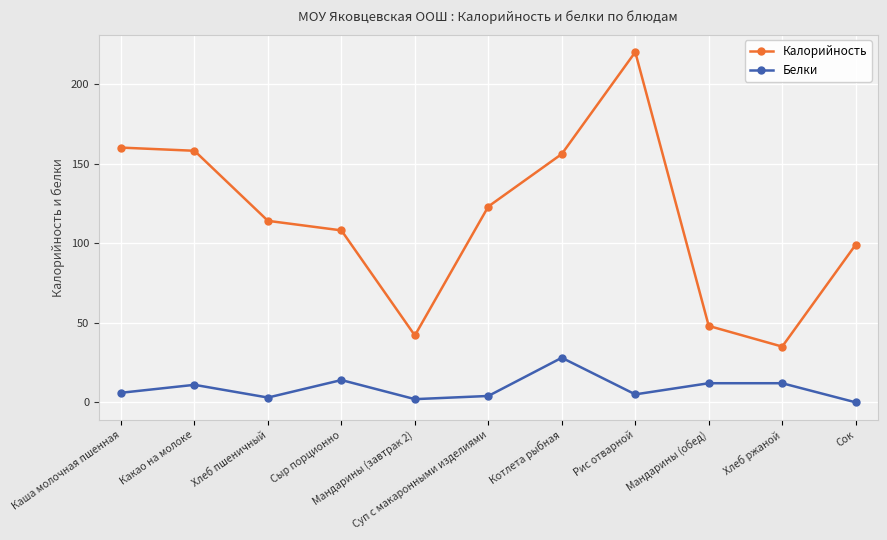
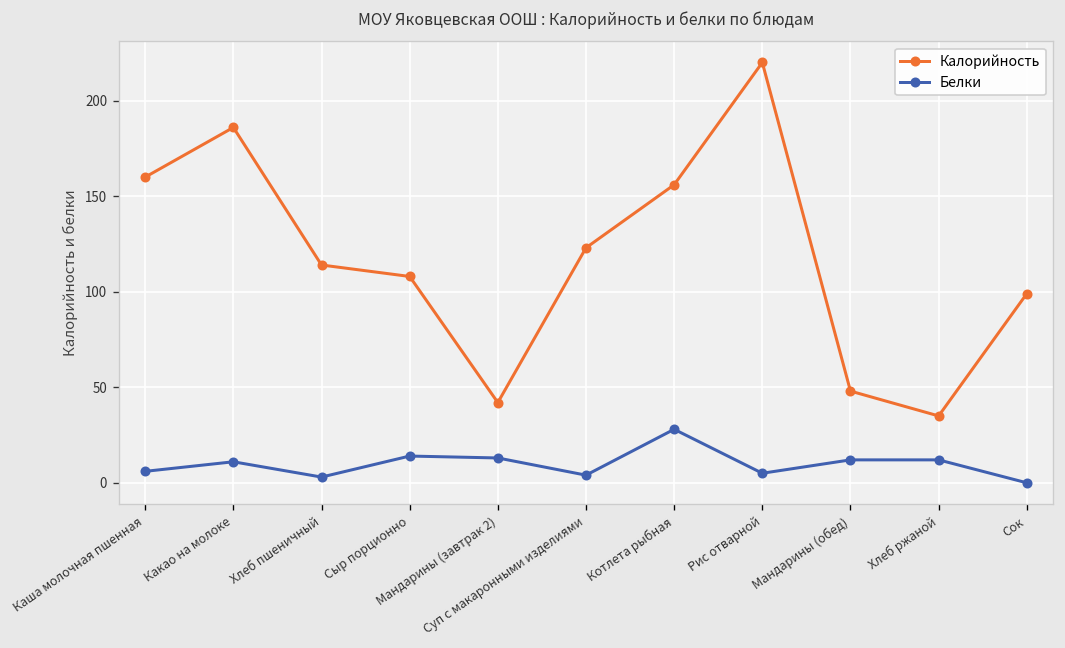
Калорийность, Какао на молоке: 158 -> 186
Белки, Мандарины (завтрак 2): 2 -> 13
